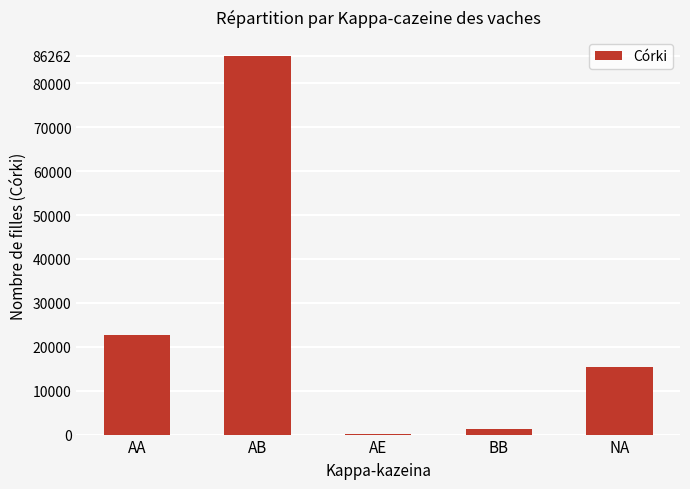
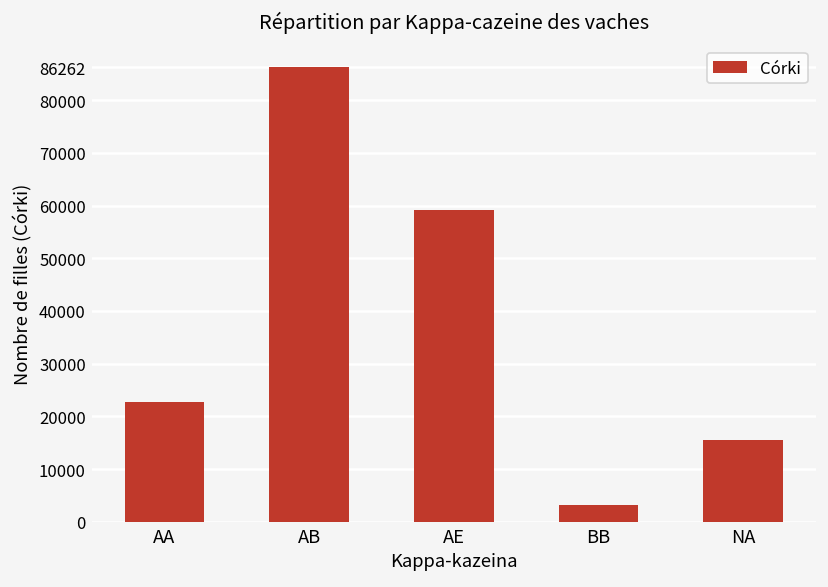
AE: 0 -> 59000
BB: 1000 -> 3000
